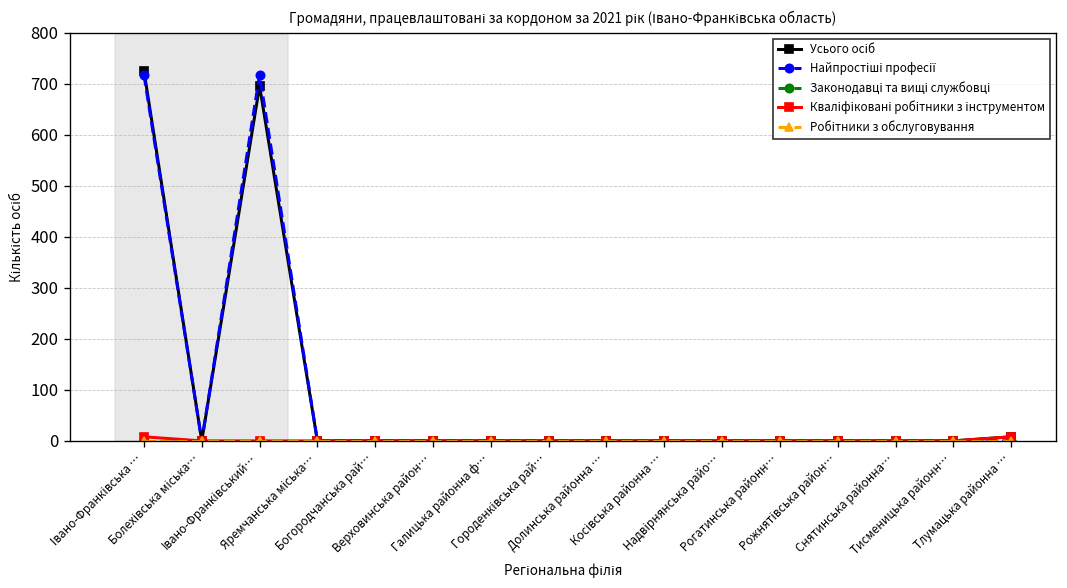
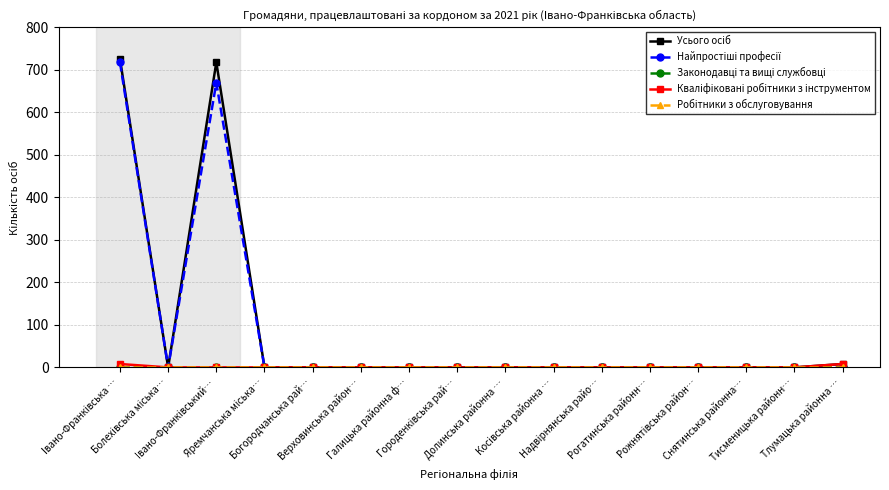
Усього осіб, Івано-Франківський…: 700 -> 720
Найпростіші професії, Івано-Франківський…: 720 -> 670
